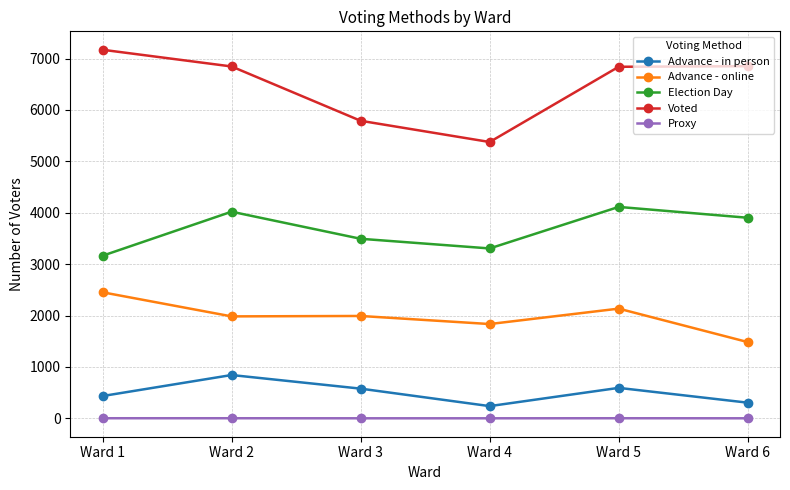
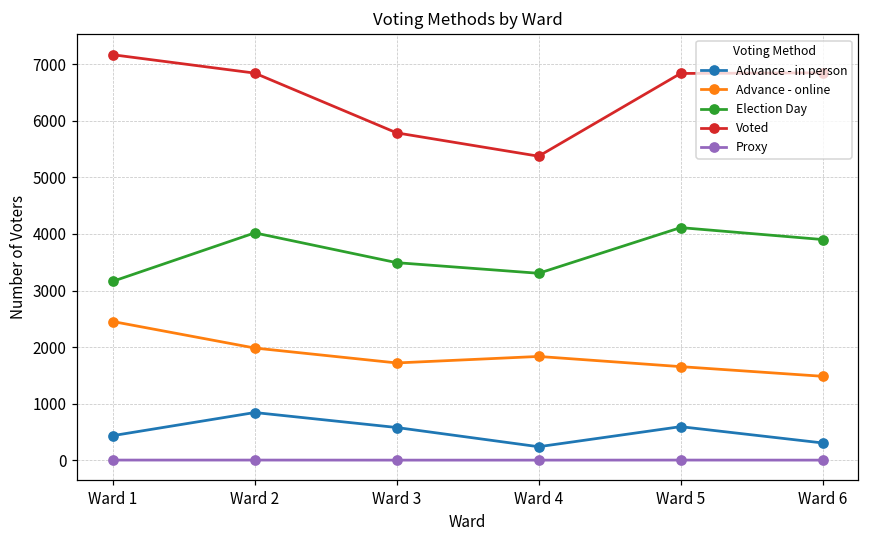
Advance - online, Ward 3: 2000 -> 1700
Advance - online, Ward 5: 2100 -> 1700
